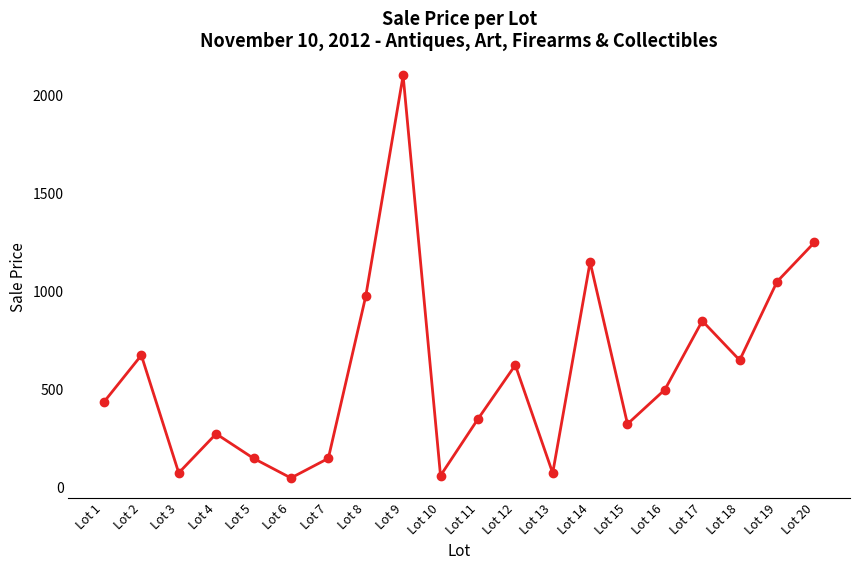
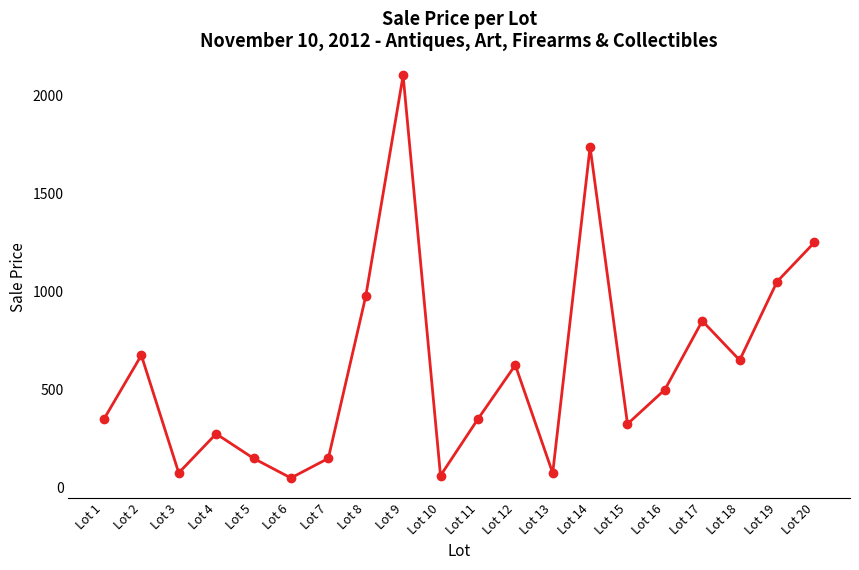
Lot 1: 440 -> 350
Lot 14: 1150 -> 1740
